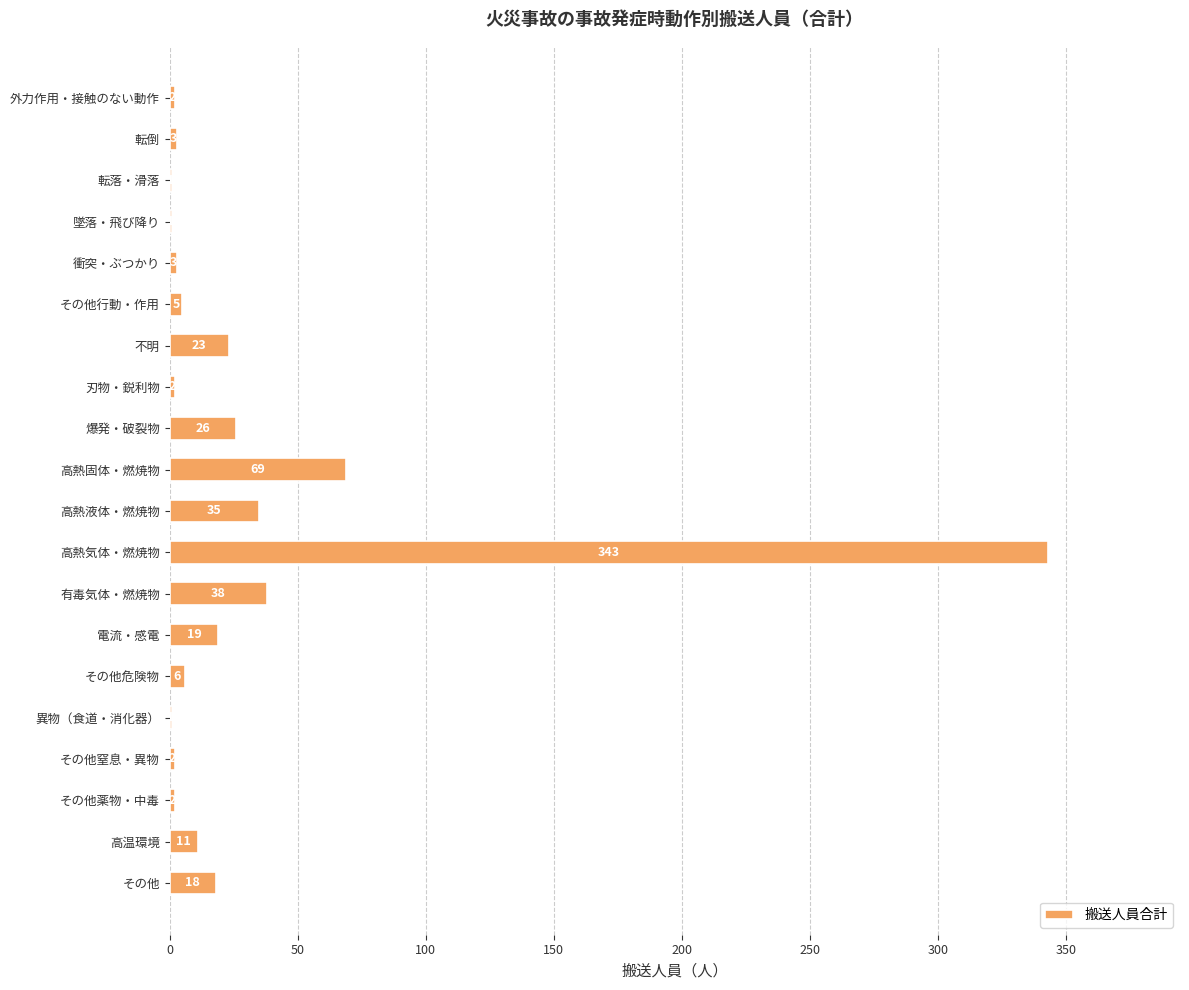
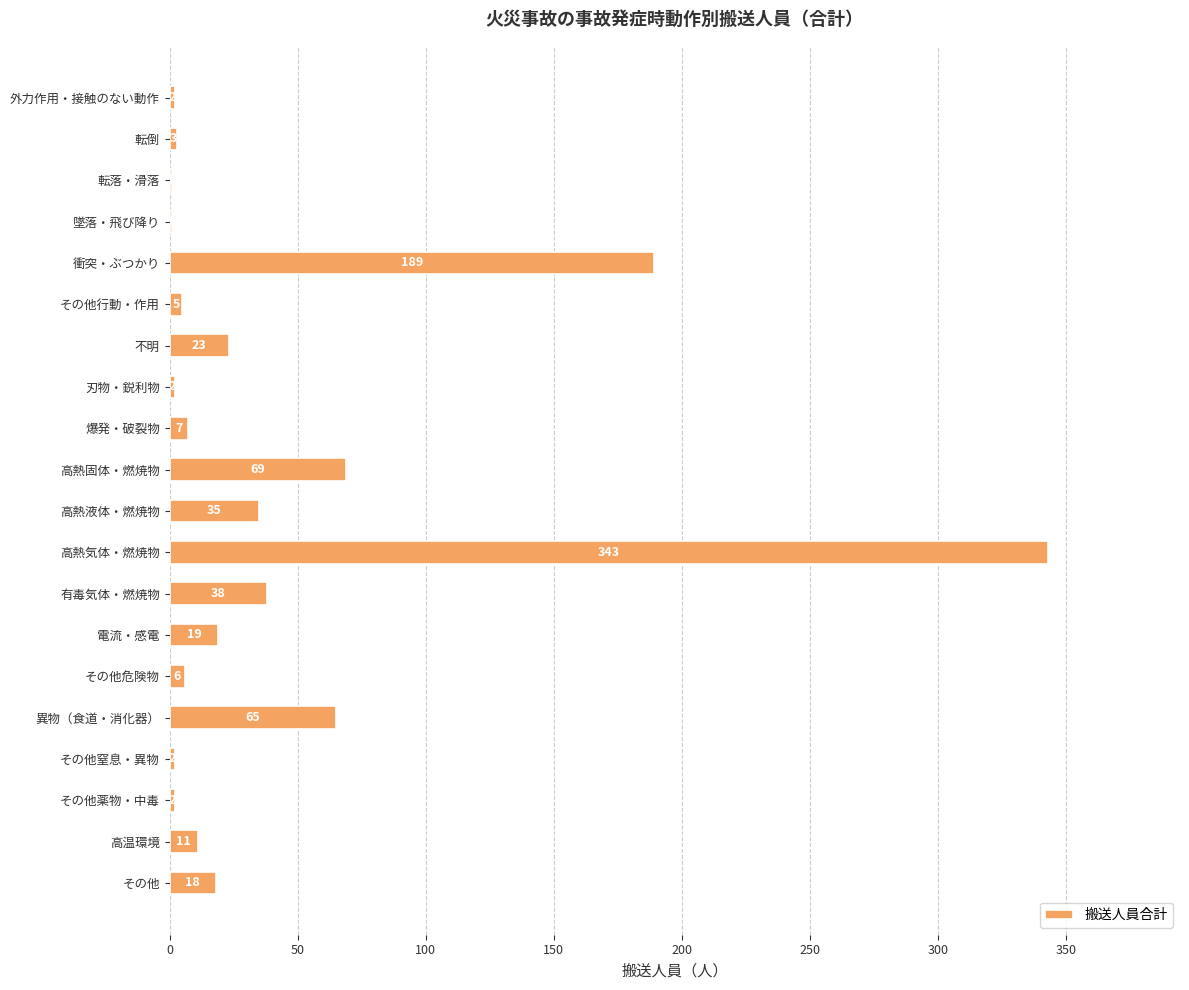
衝突・ぶつかり: 3 -> 189
爆発・破裂物: 26 -> 7
異物（食道・消化器）: 1 -> 65
